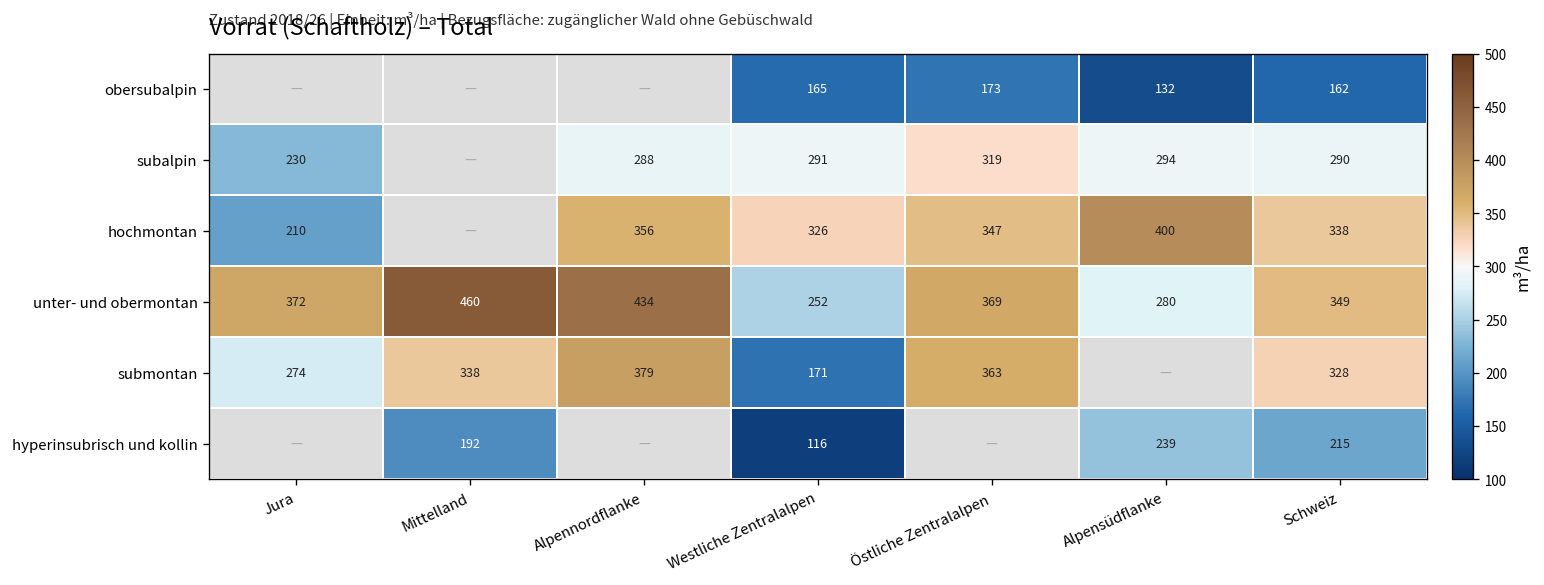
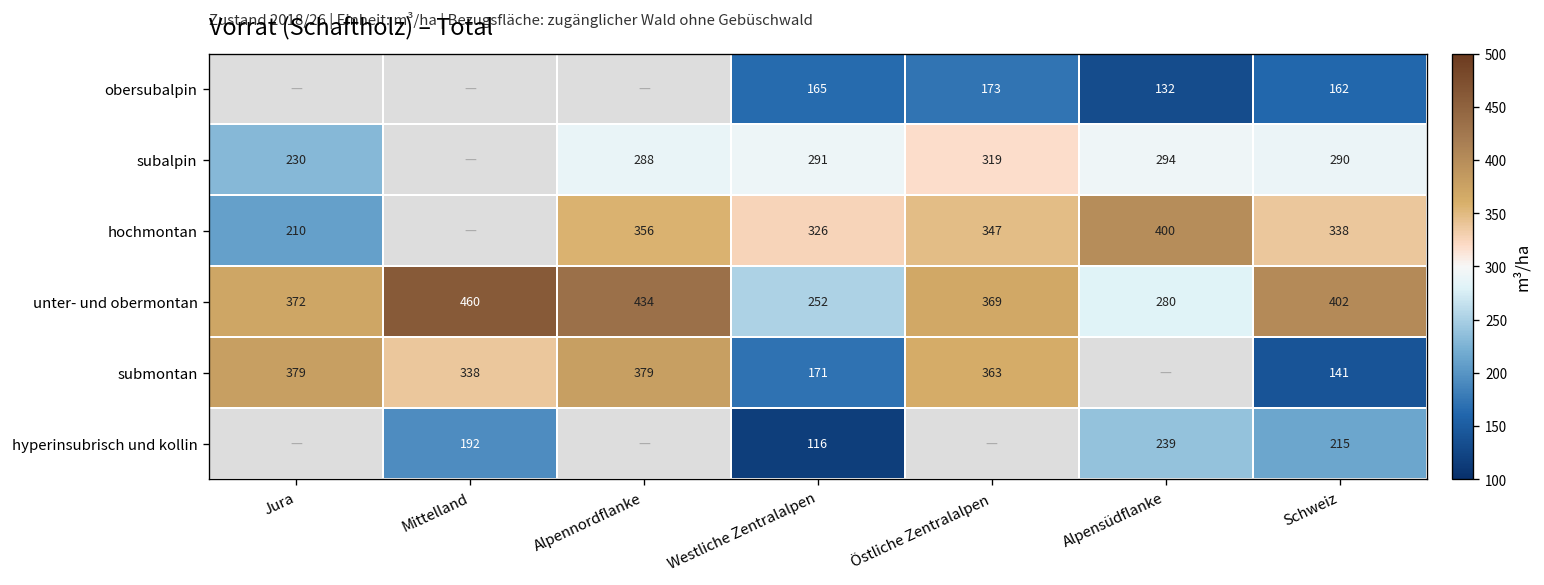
unter- und obermontan, Schweiz: 349 -> 402
submontan, Jura: 274 -> 379
submontan, Schweiz: 328 -> 141
